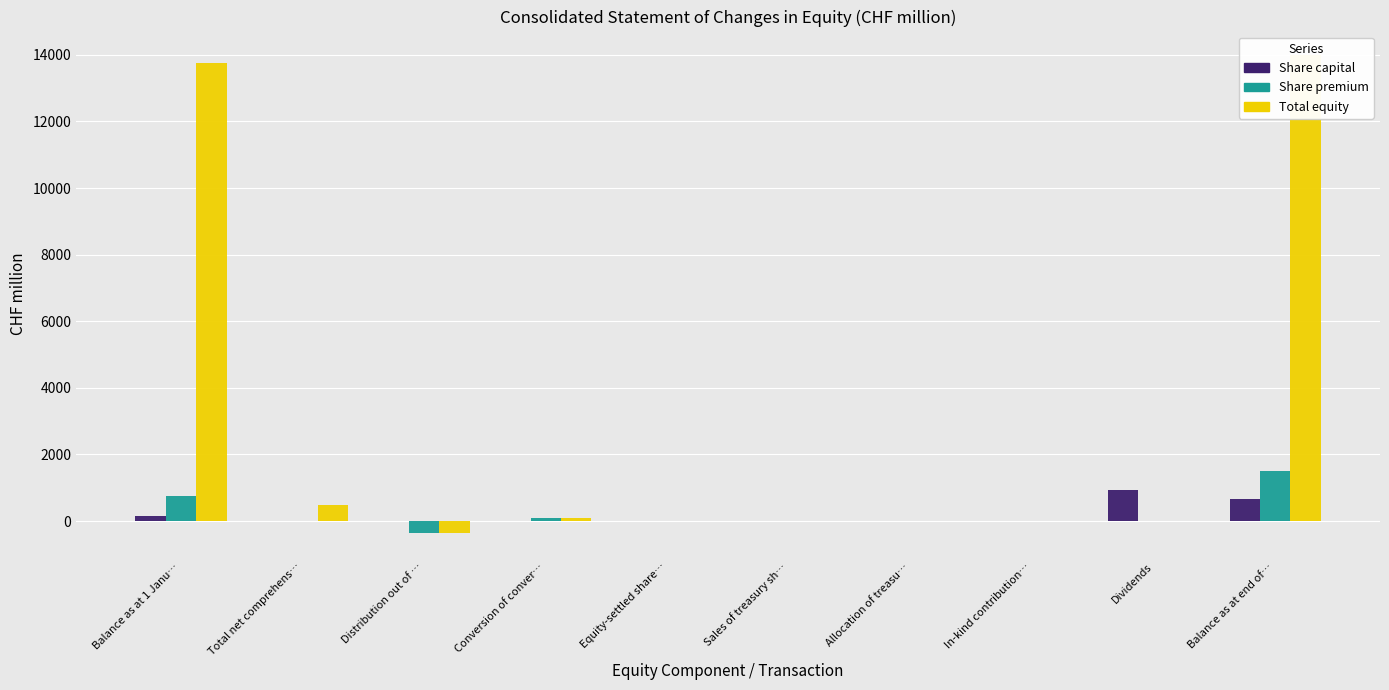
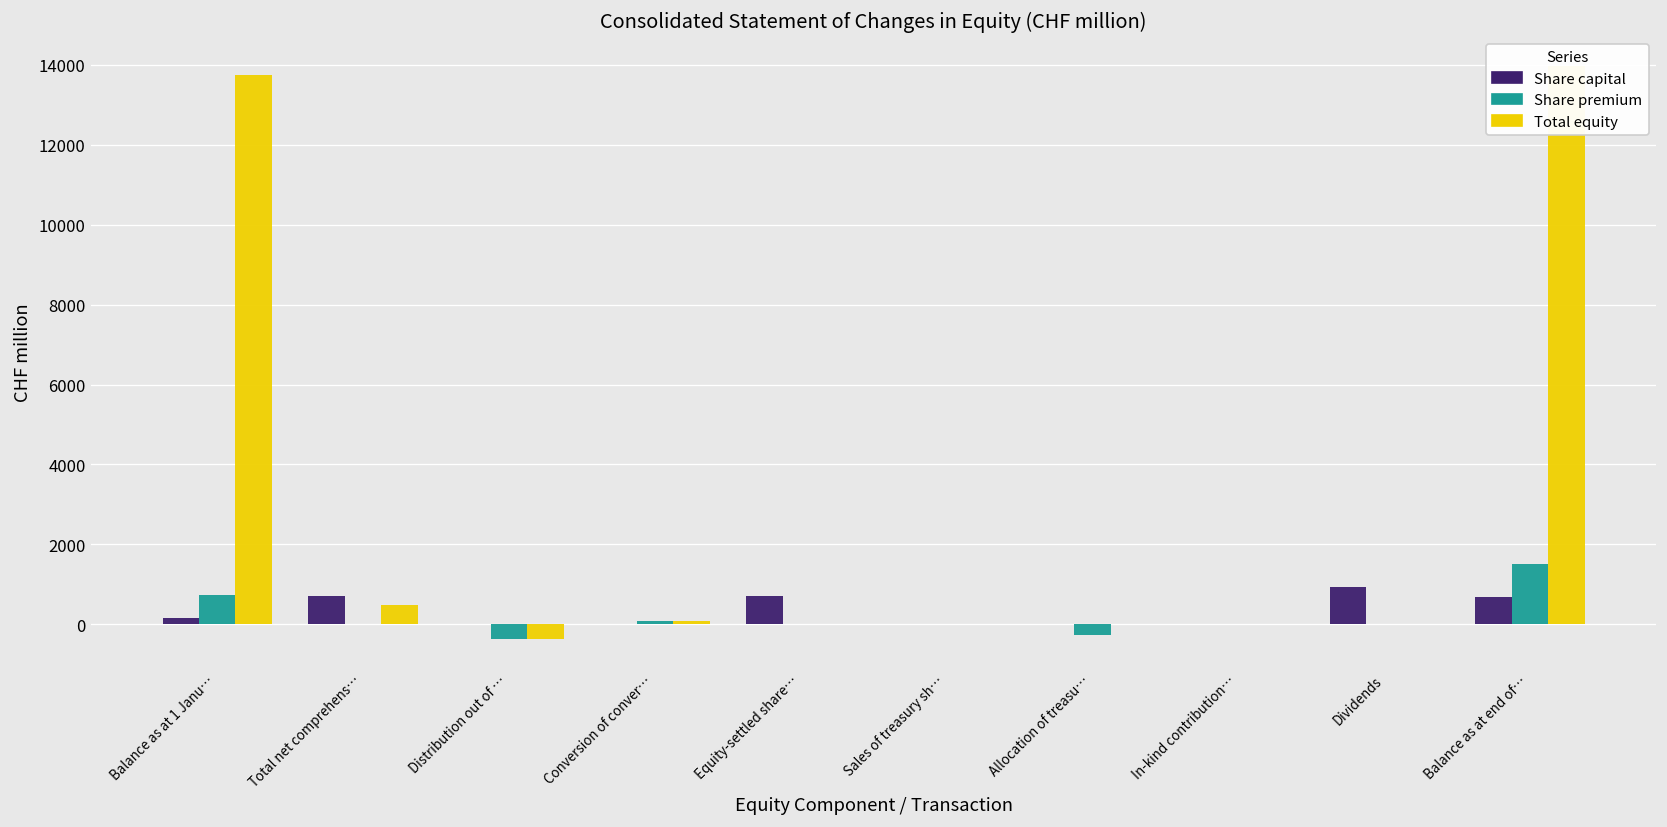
Share capital, Total net comprehens…: 0 -> 700
Share capital, Equity-settled share…: 0 -> 700
Share premium, Allocation of treasu…: 0 -> -300
